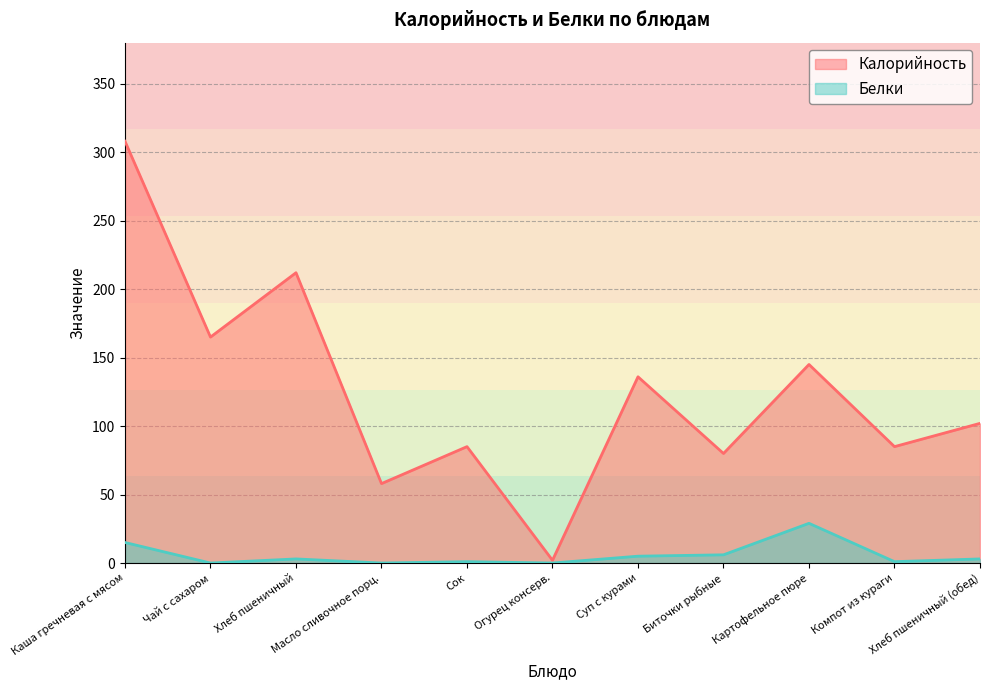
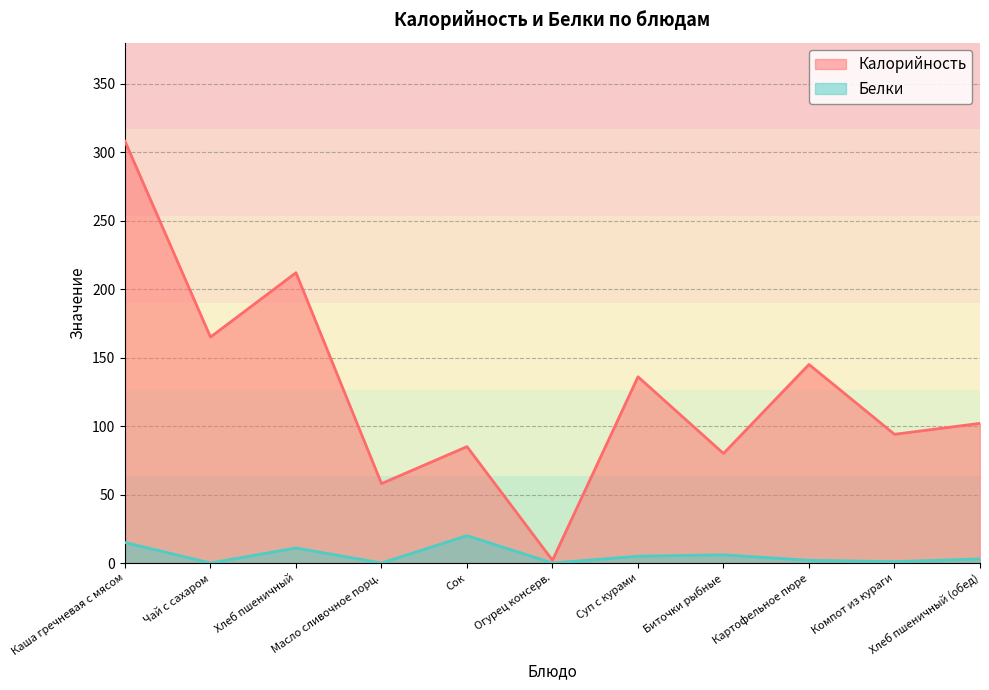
Белки, Хлеб пшеничный: 3 -> 11
Белки, Сок: 1 -> 20
Белки, Картофельное пюре: 29 -> 2
Калорийность, Компот из кураги: 85 -> 94
